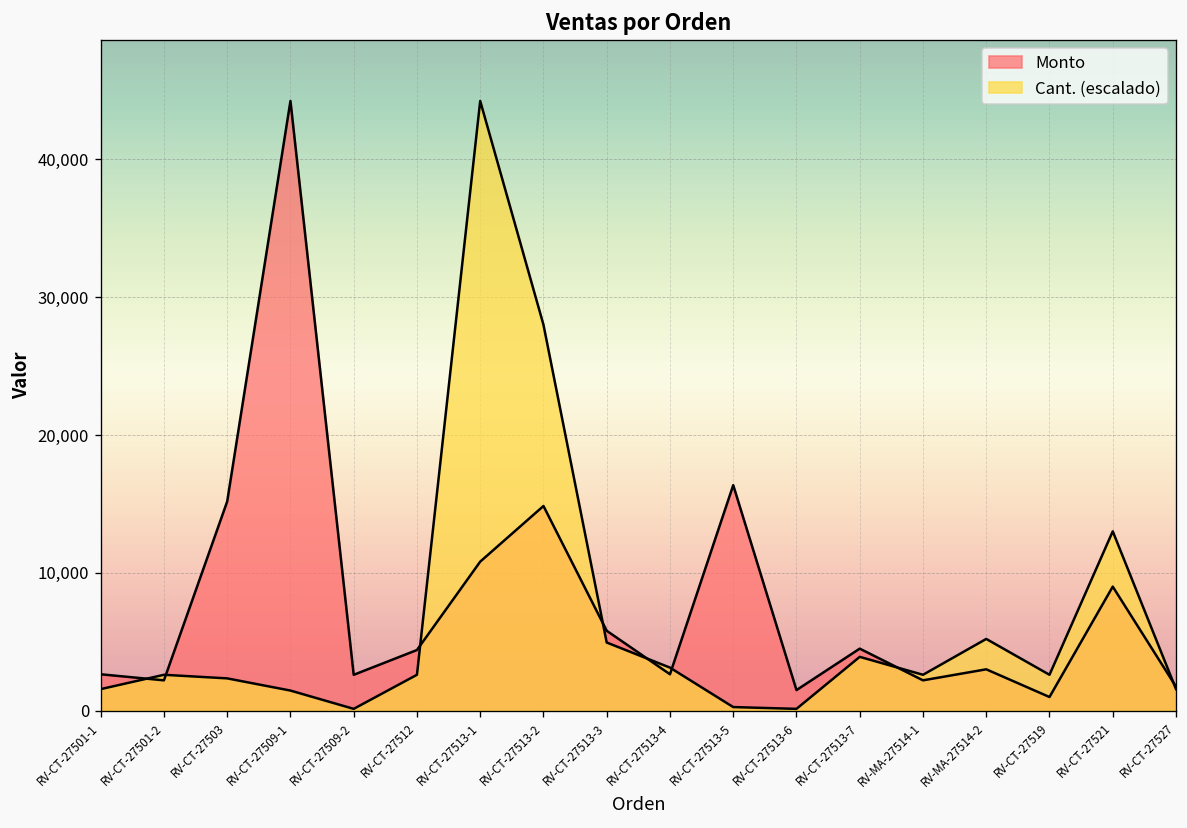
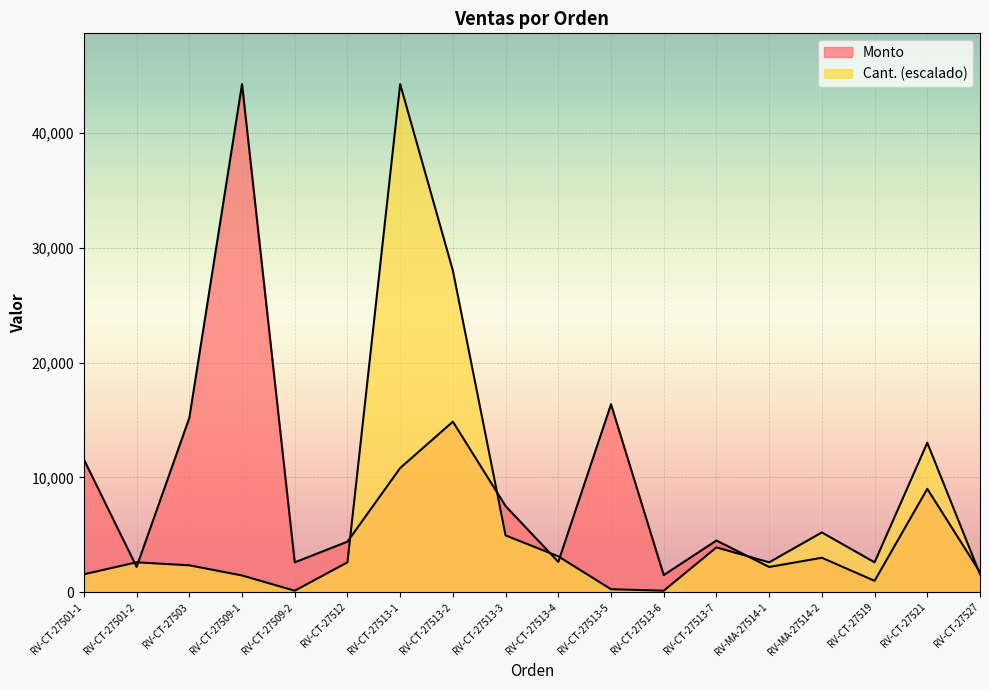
Monto, RV-CT-27501-1: 2,600 -> 11,600
Monto, RV-CT-27513-3: 5,800 -> 7,500
